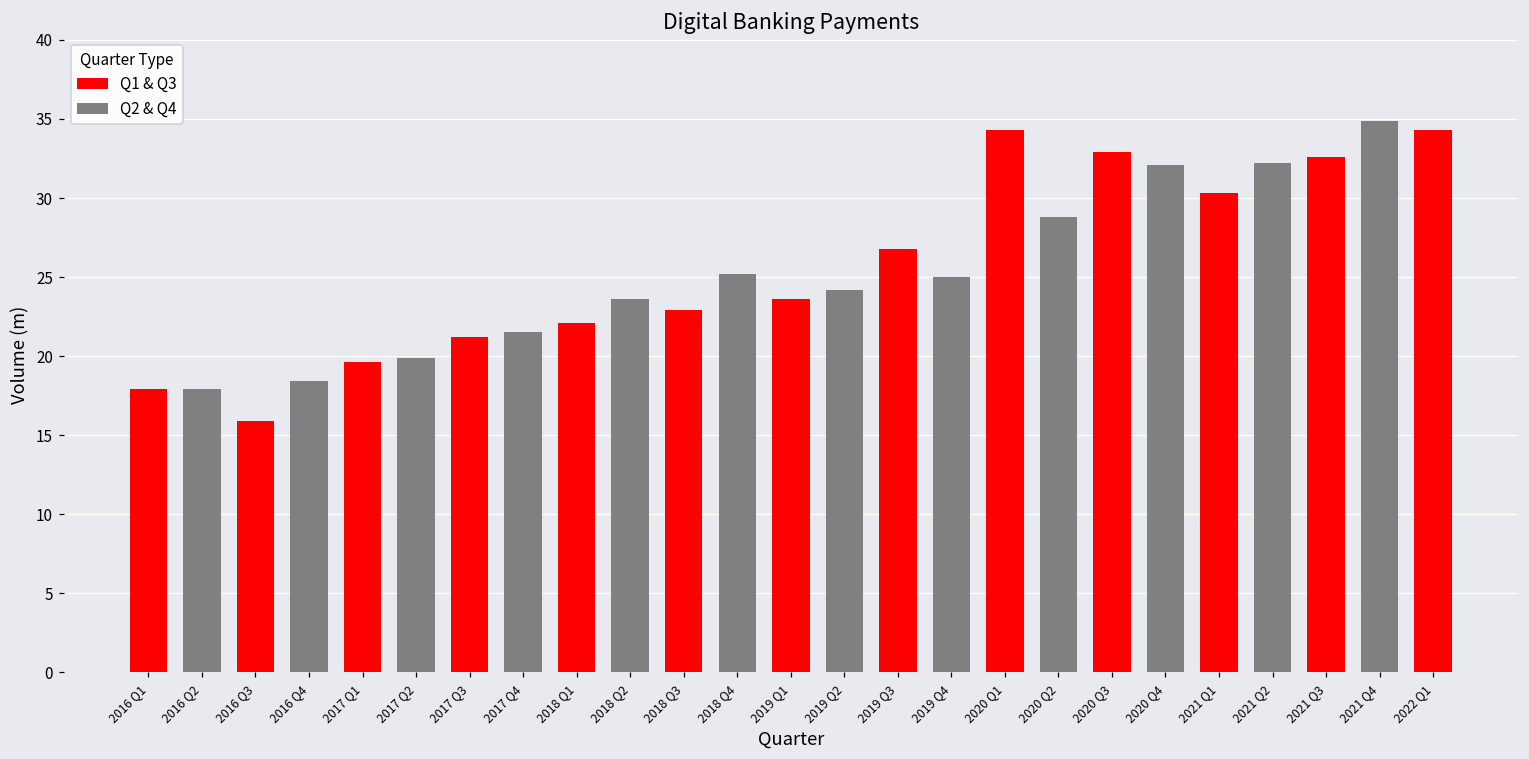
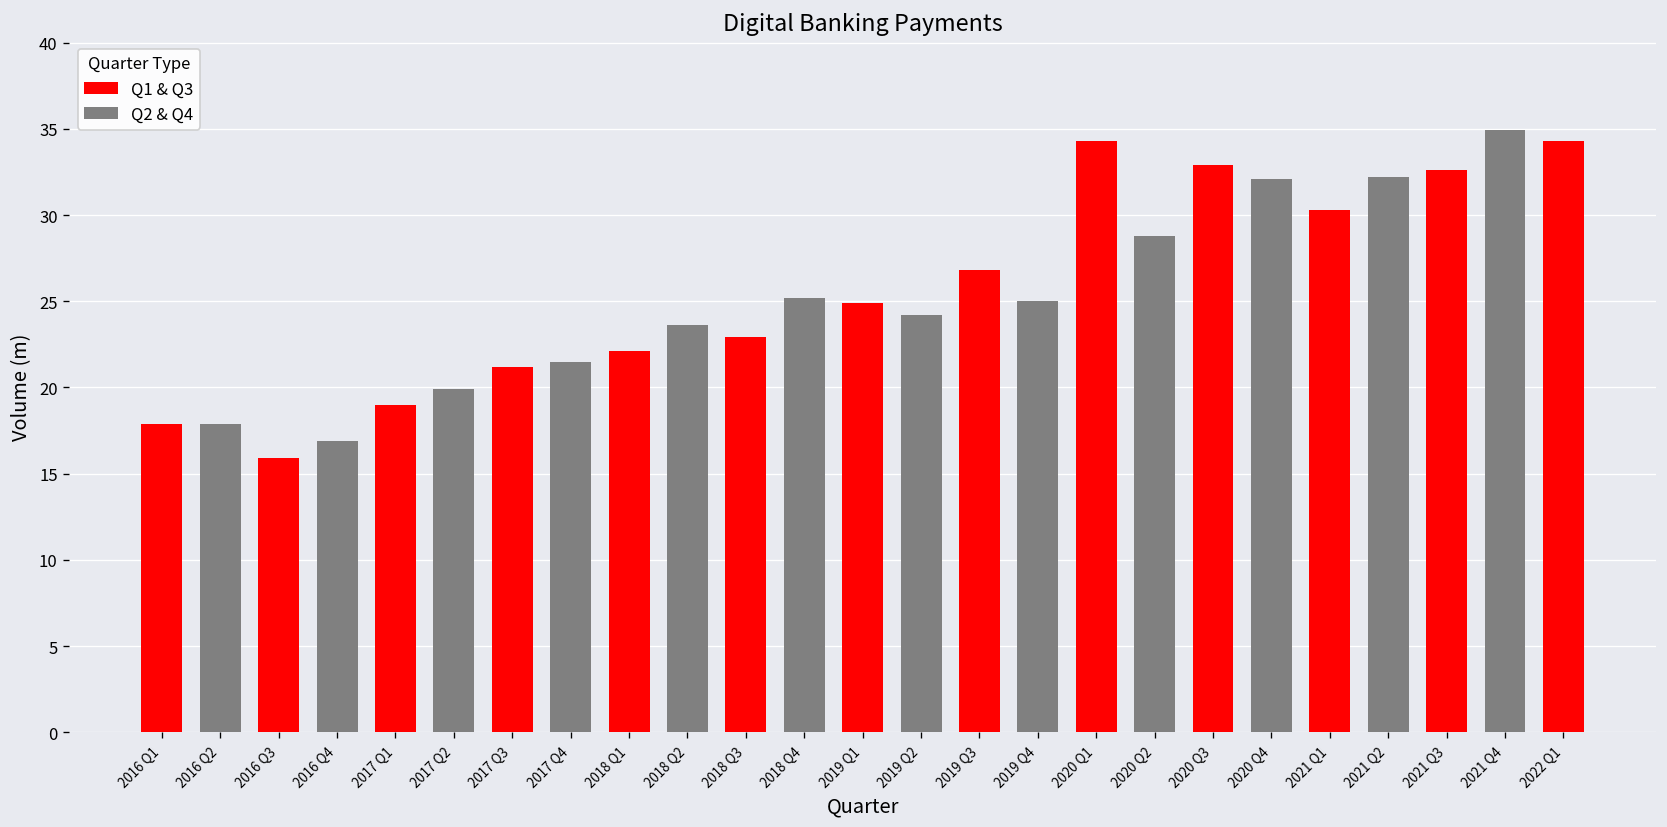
2016 Q4: 18.4 -> 16.9
2017 Q1: 19.6 -> 19.0
2019 Q1: 23.6 -> 24.9
